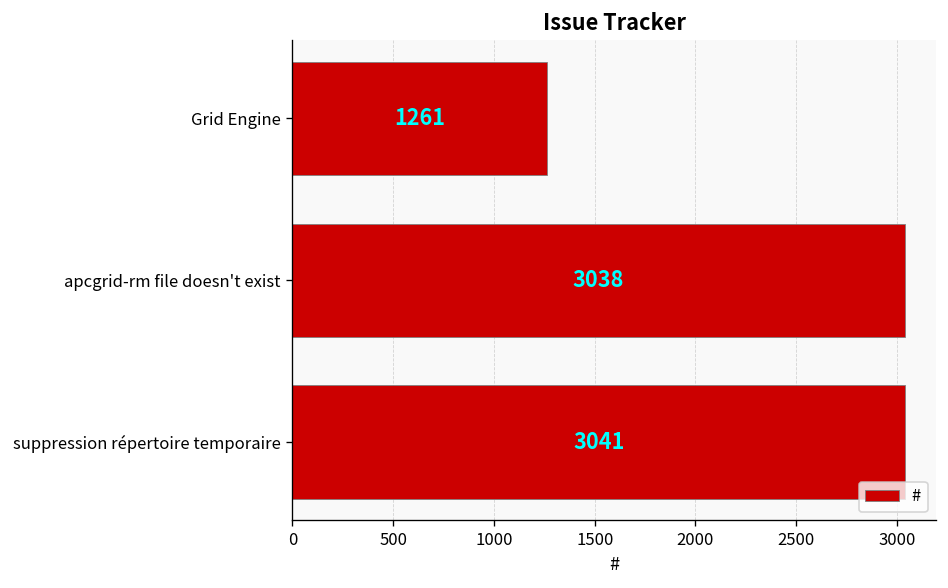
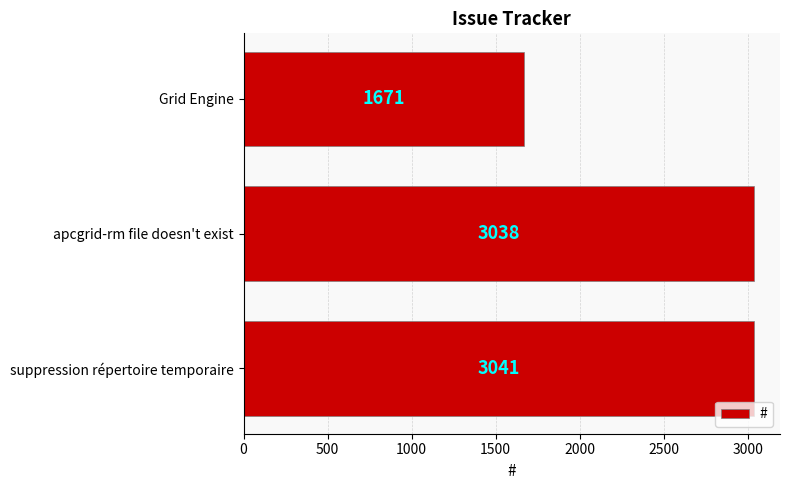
Grid Engine: 1261 -> 1671
